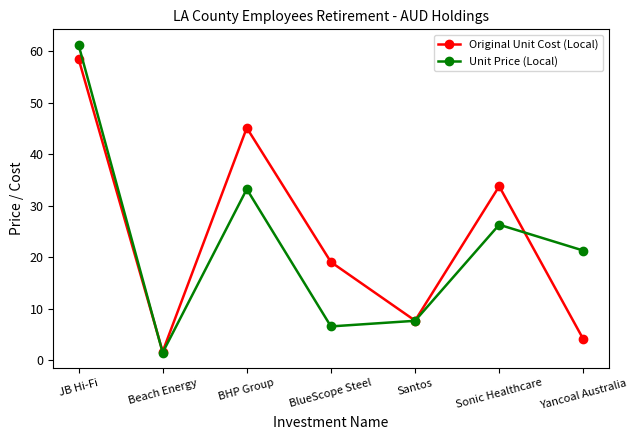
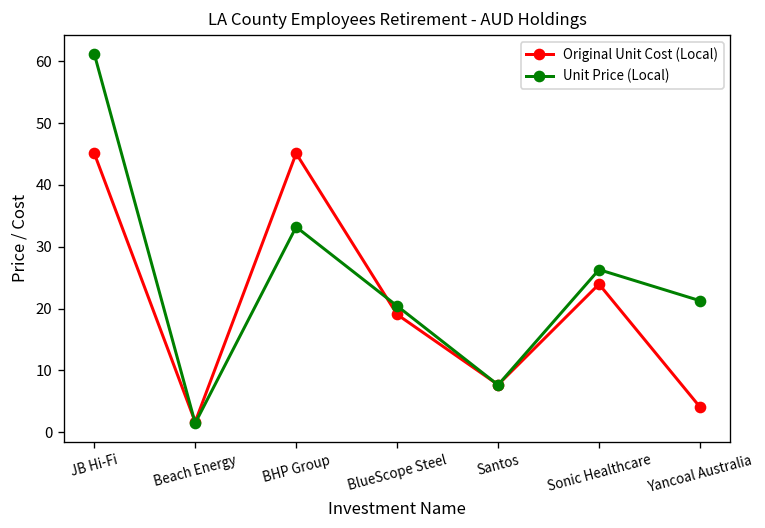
Original Unit Cost (Local), JB Hi-Fi: 59 -> 45
Unit Price (Local), BlueScope Steel: 7 -> 20
Original Unit Cost (Local), Sonic Healthcare: 34 -> 24
